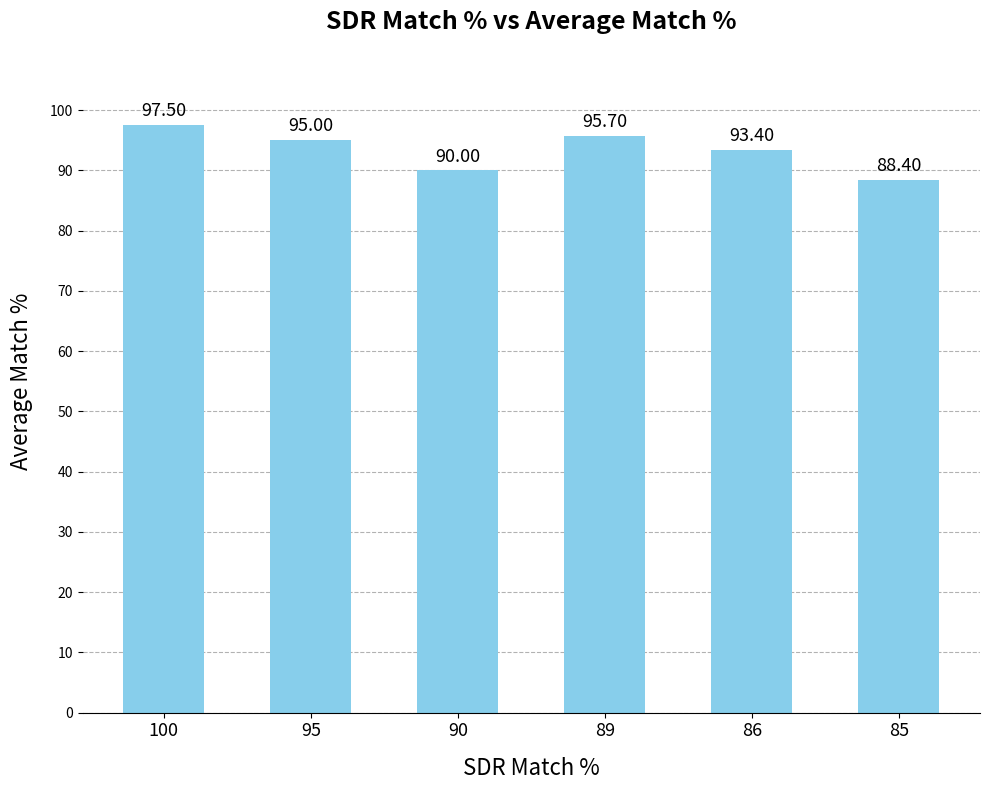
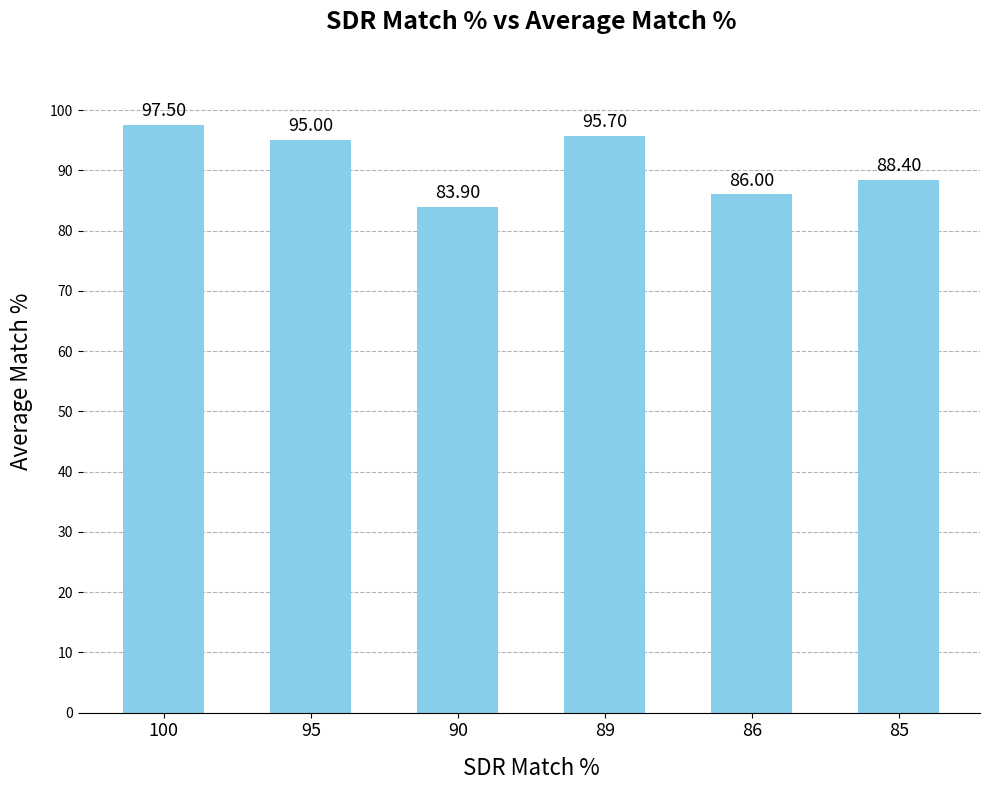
90: 90.00 -> 83.90
86: 93.40 -> 86.00
